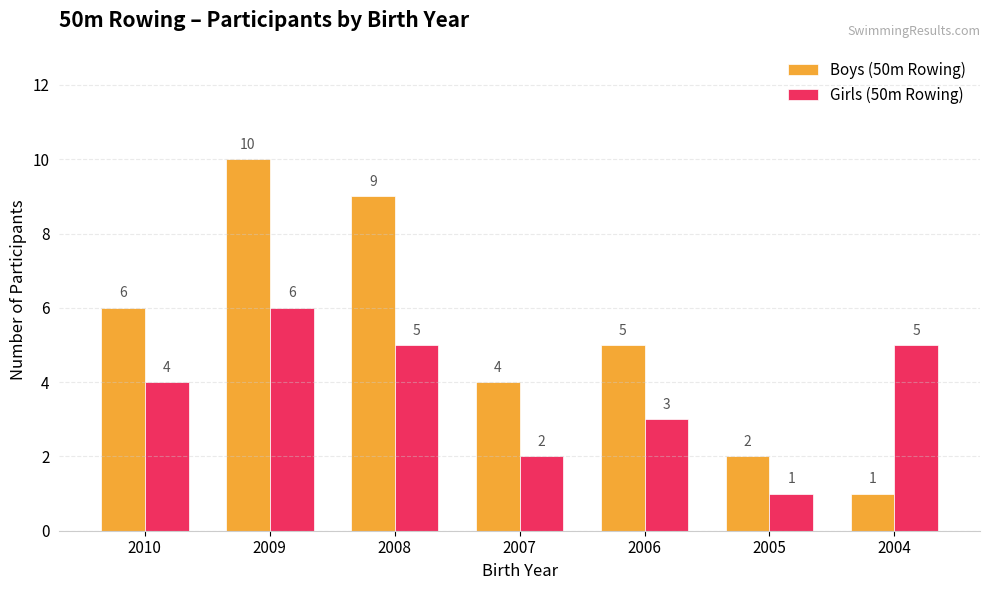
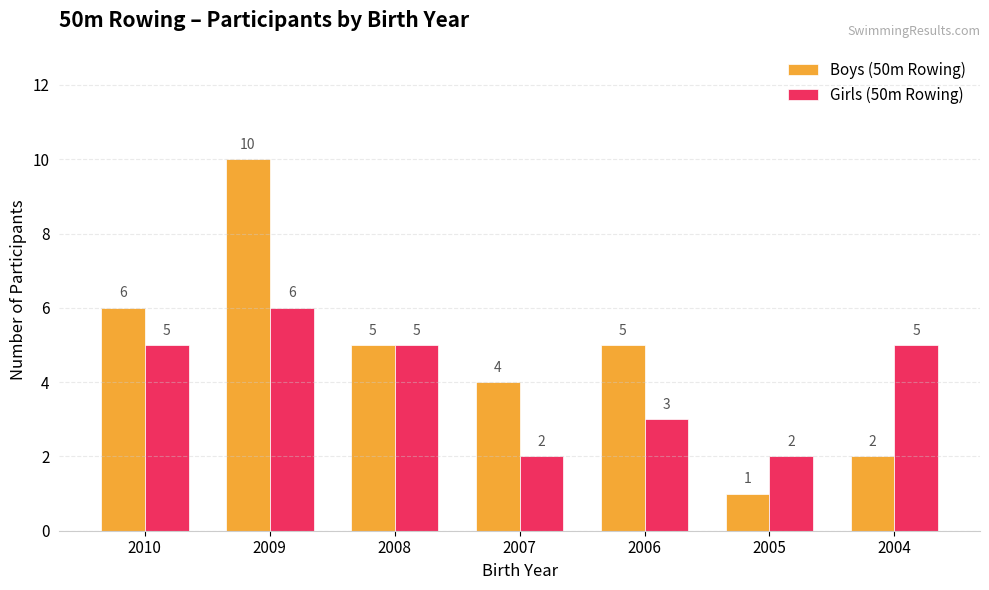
Girls (50m Rowing), 2010: 4 -> 5
Boys (50m Rowing), 2008: 9 -> 5
Boys (50m Rowing), 2005: 2 -> 1
Girls (50m Rowing), 2005: 1 -> 2
Boys (50m Rowing), 2004: 1 -> 2
